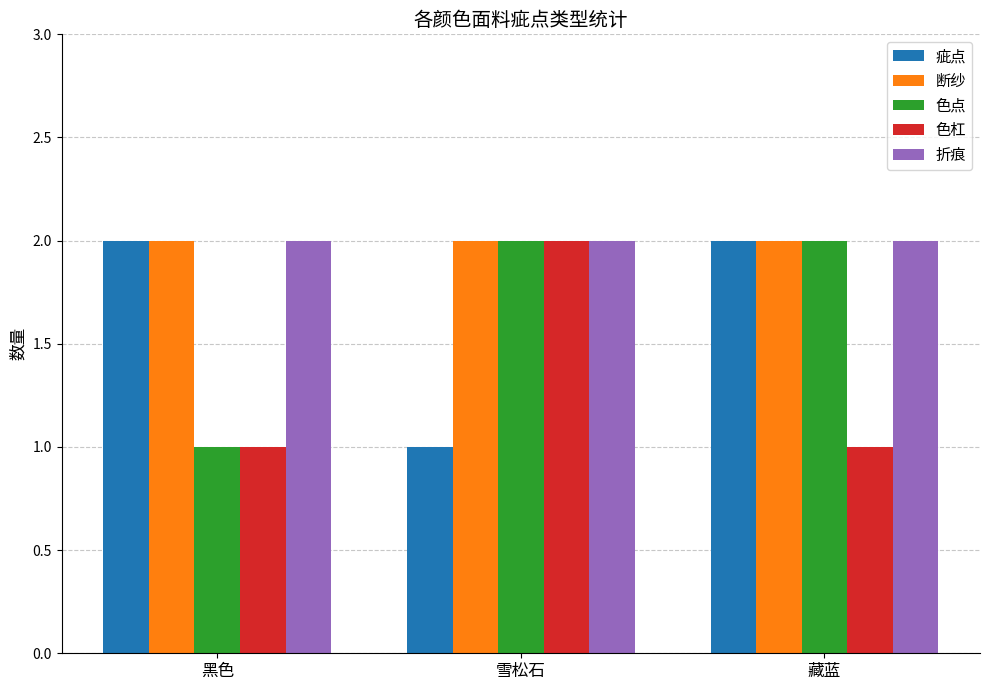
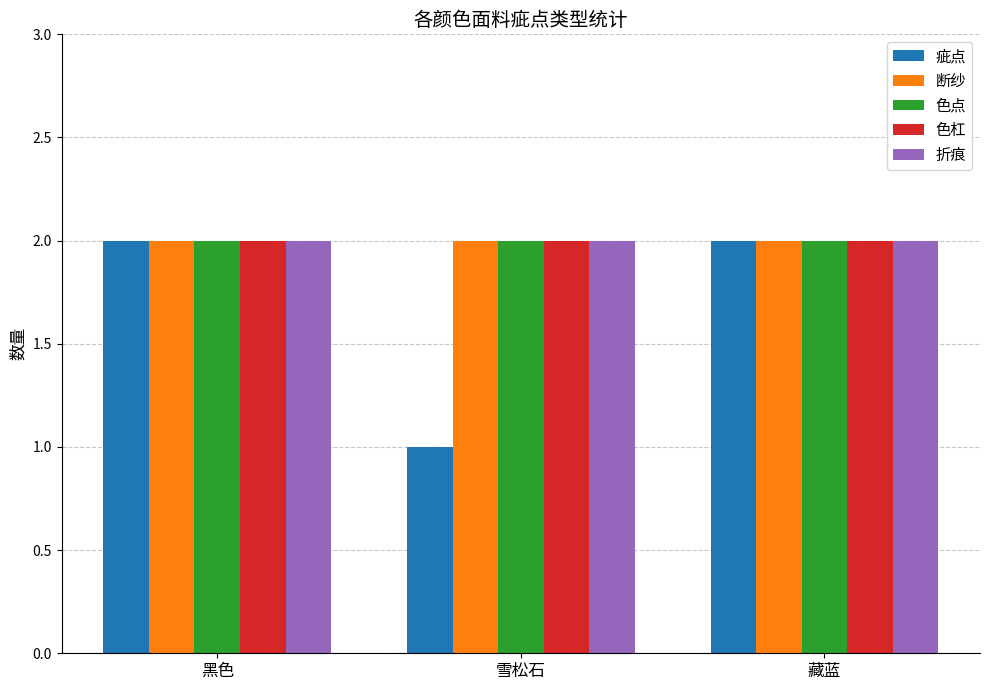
色点, 黑色: 1 -> 2
色杠, 黑色: 1 -> 2
色杠, 藏蓝: 1 -> 2
